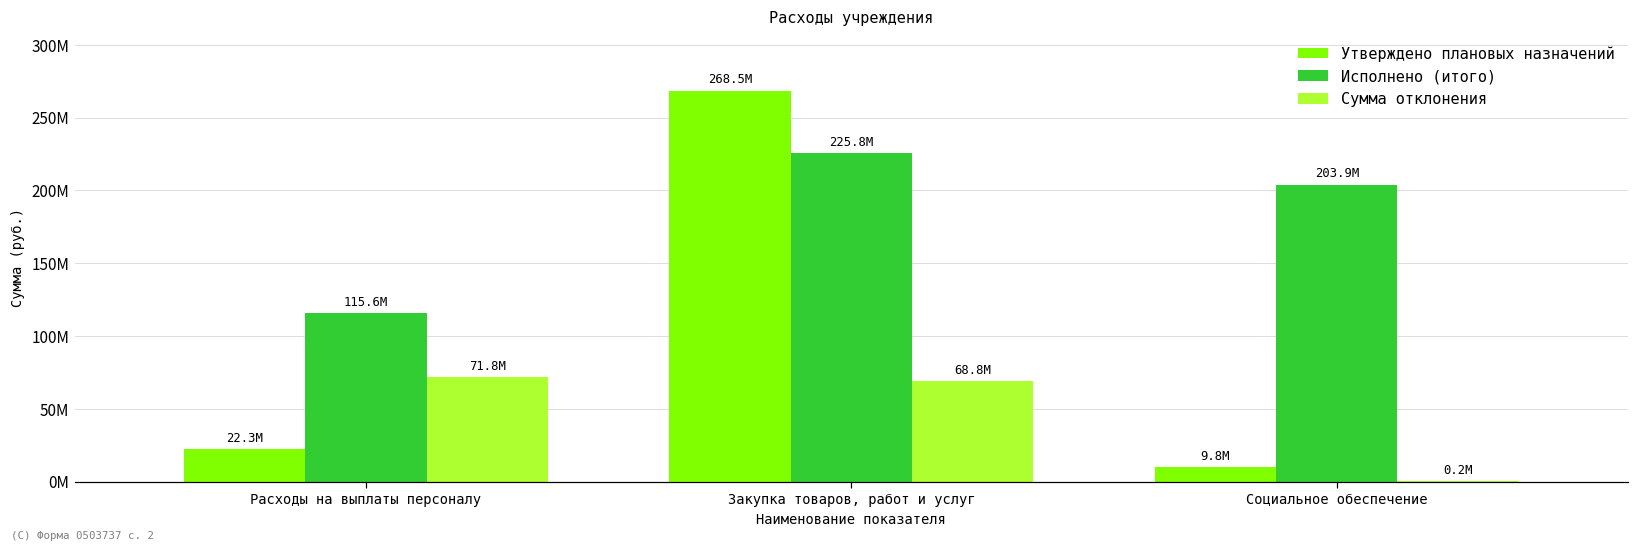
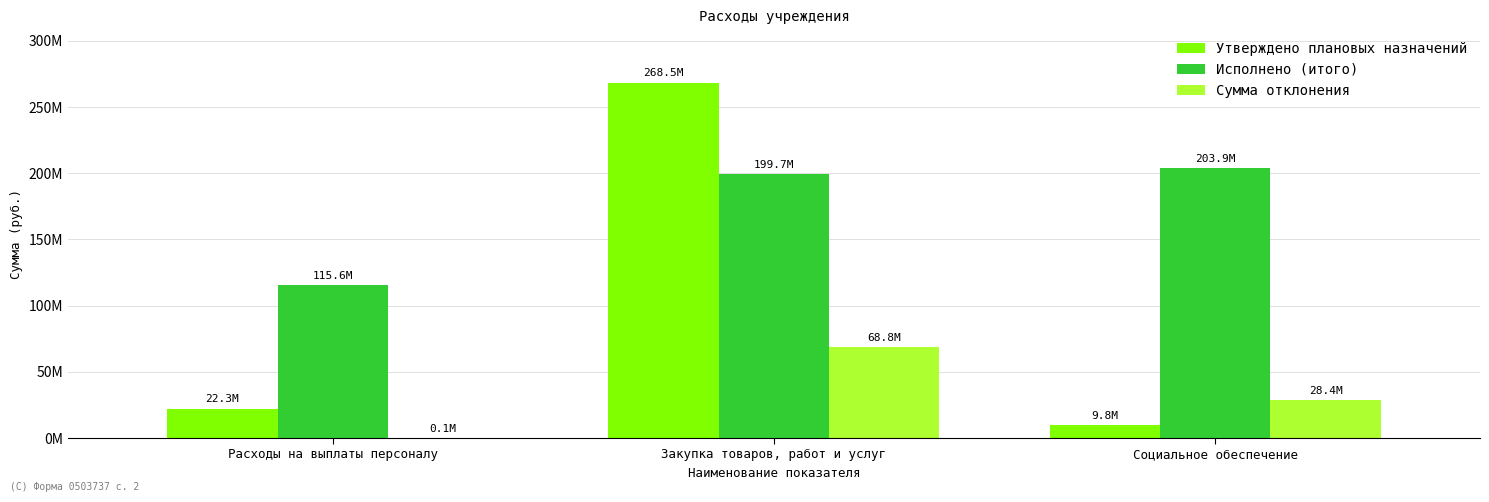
Сумма отклонения, Расходы на выплаты персоналу: 71.8M -> 0.1M
Исполнено (итого), Закупка товаров, работ и услуг: 225.8M -> 199.7M
Сумма отклонения, Социальное обеспечение: 0.2M -> 28.4M
